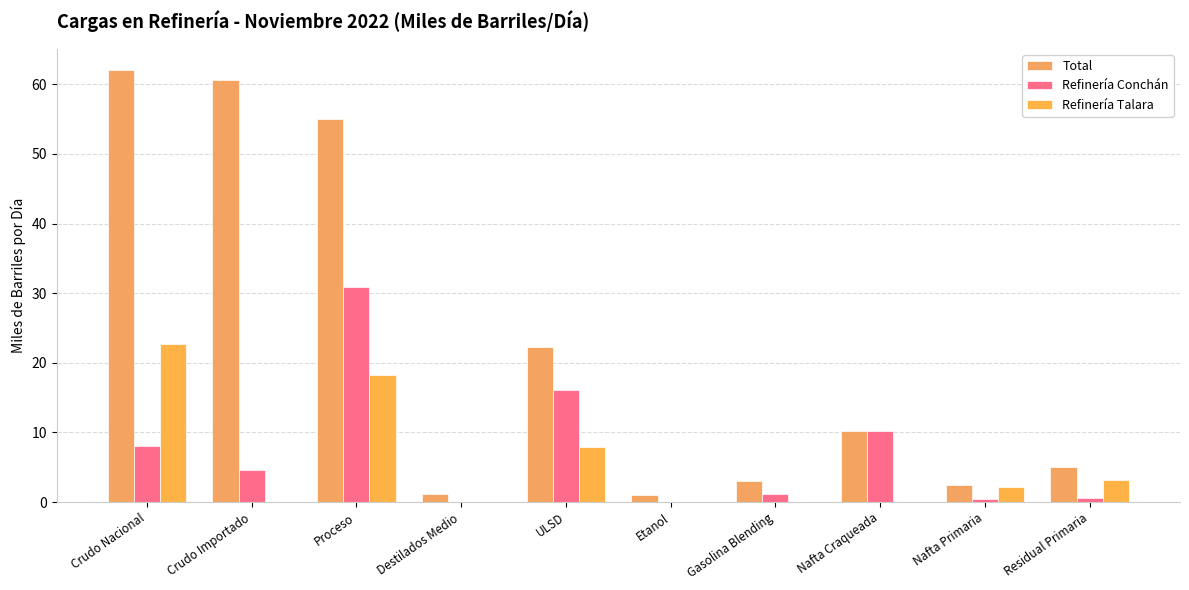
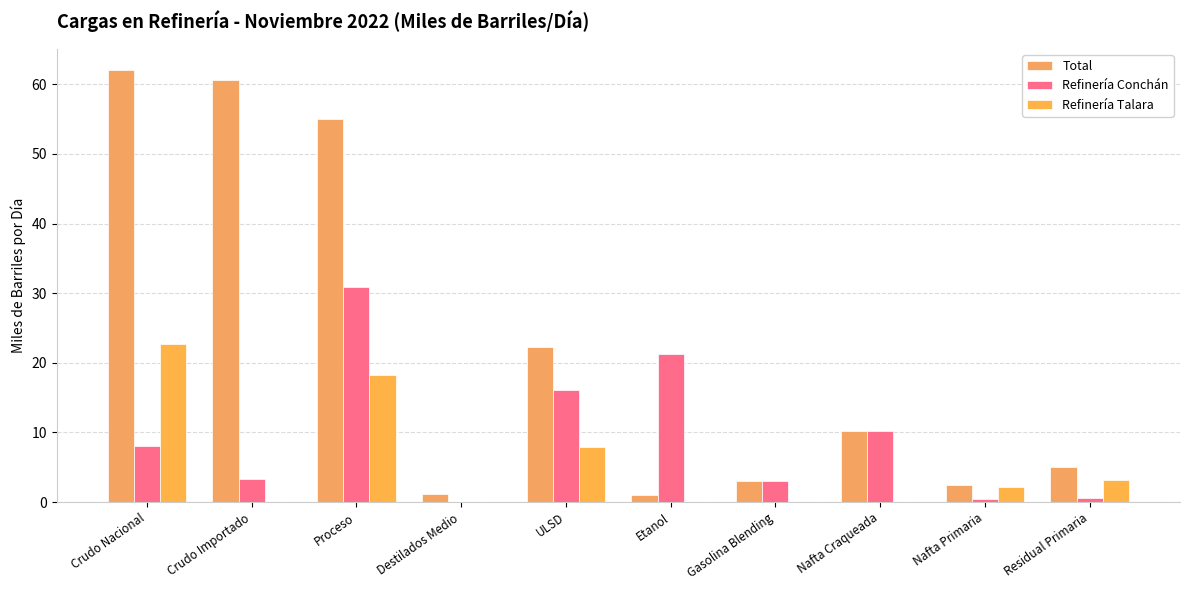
Refinería Conchán, Crudo Importado: 5 -> 3
Refinería Conchán, Etanol: 0 -> 21
Refinería Conchán, Gasolina Blending: 1 -> 3
